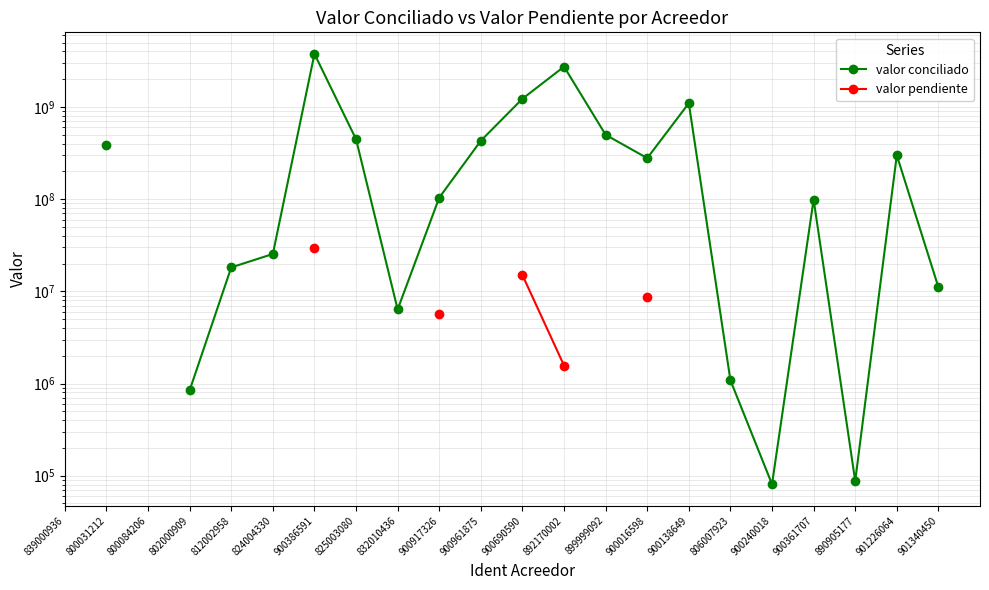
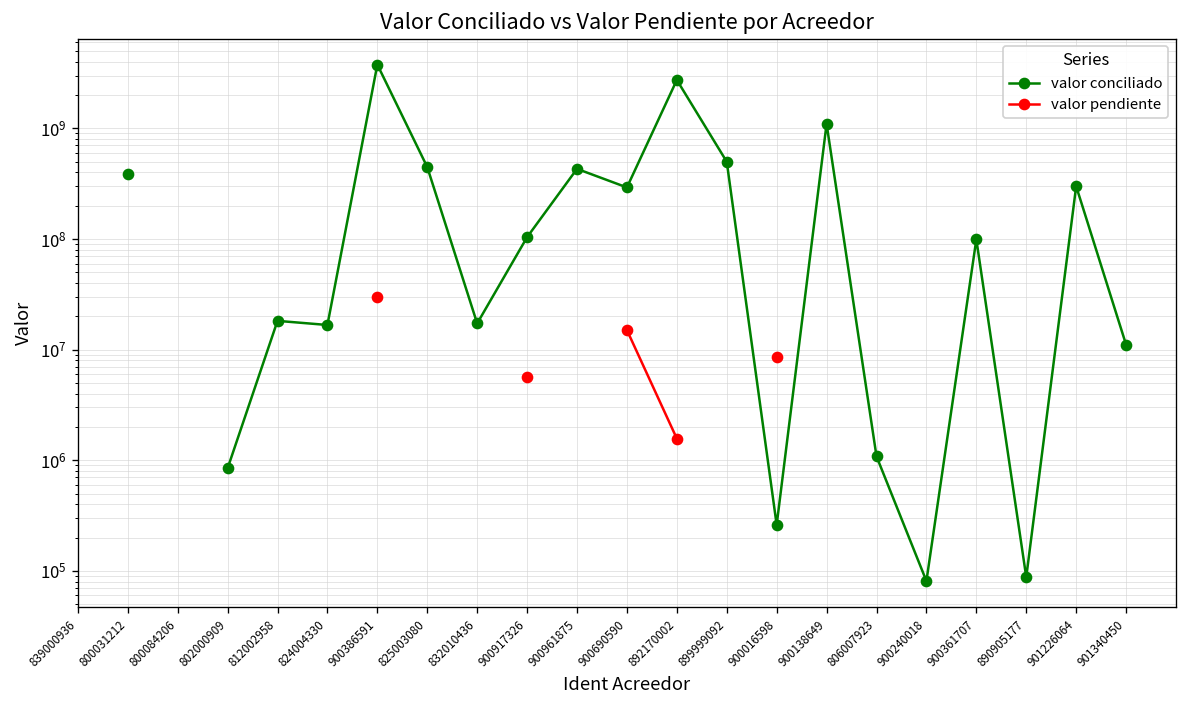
valor conciliado, 824004330: 25000000 -> 17000000
valor conciliado, 832010436: 6000000 -> 17000000
valor conciliado, 900690590: 1200000000 -> 290000000
valor conciliado, 900016598: 280000000 -> 260000
